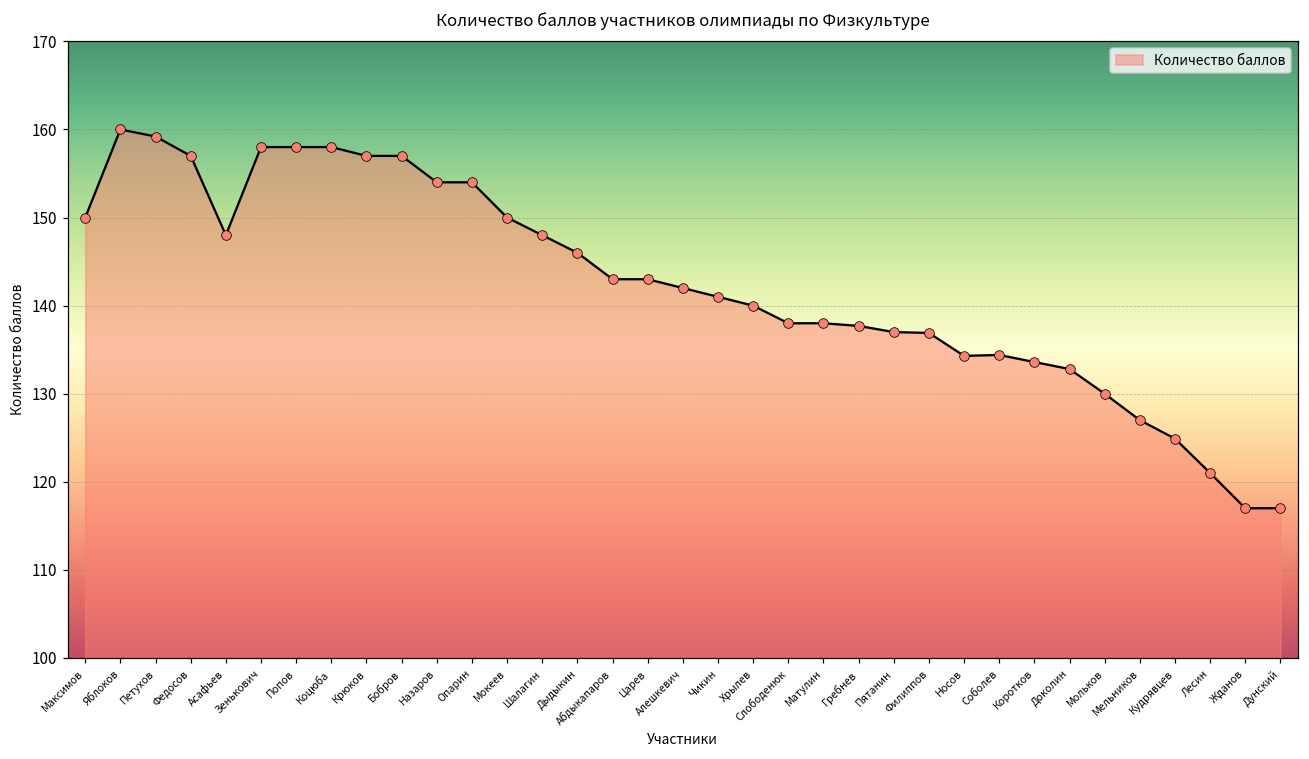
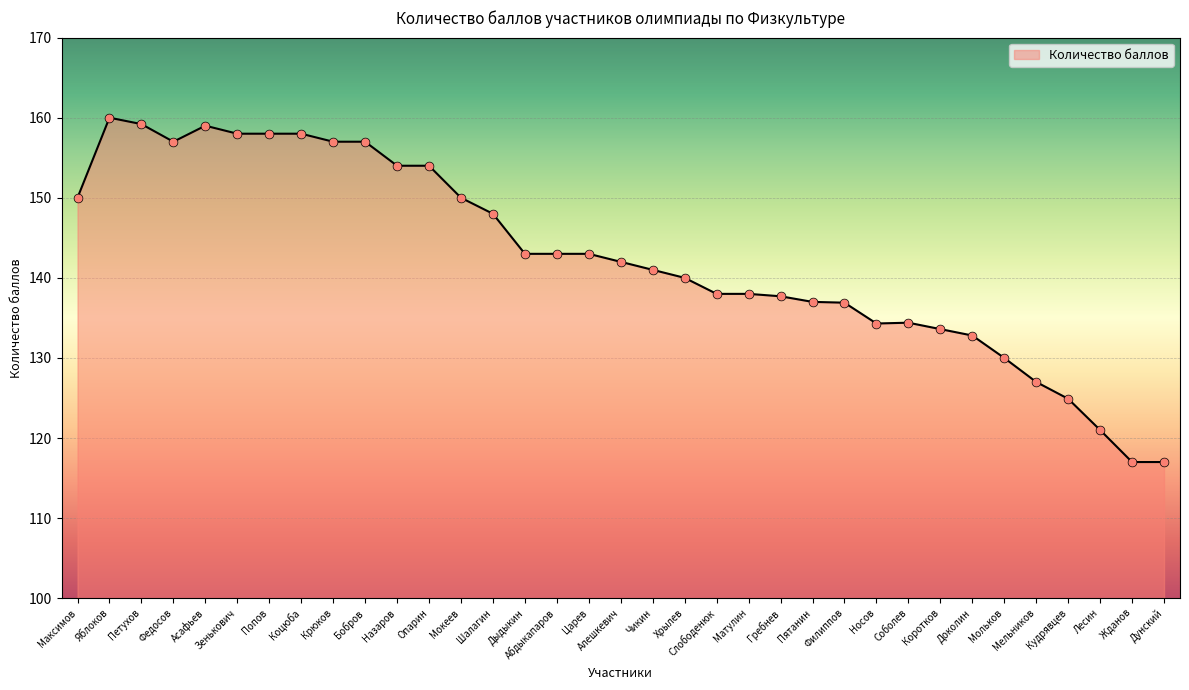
Асафьев: 148 -> 159
Дыдыкин: 146 -> 143
